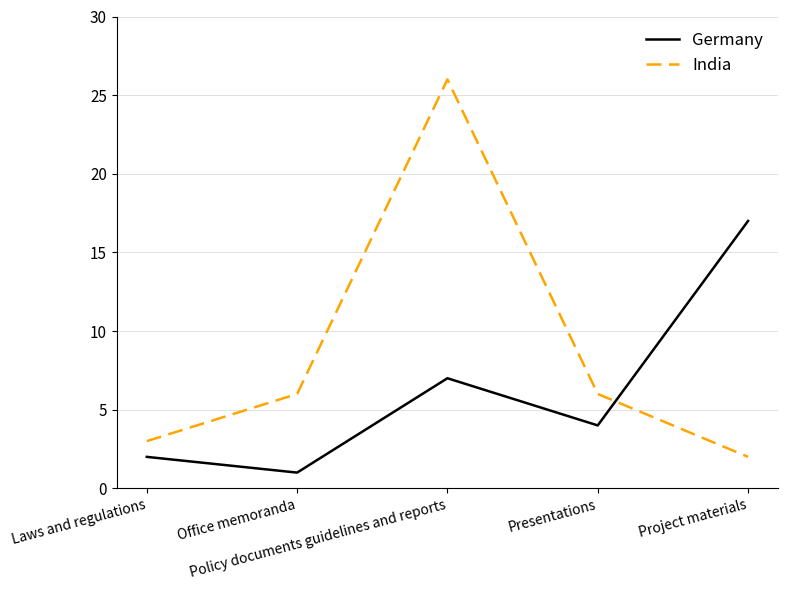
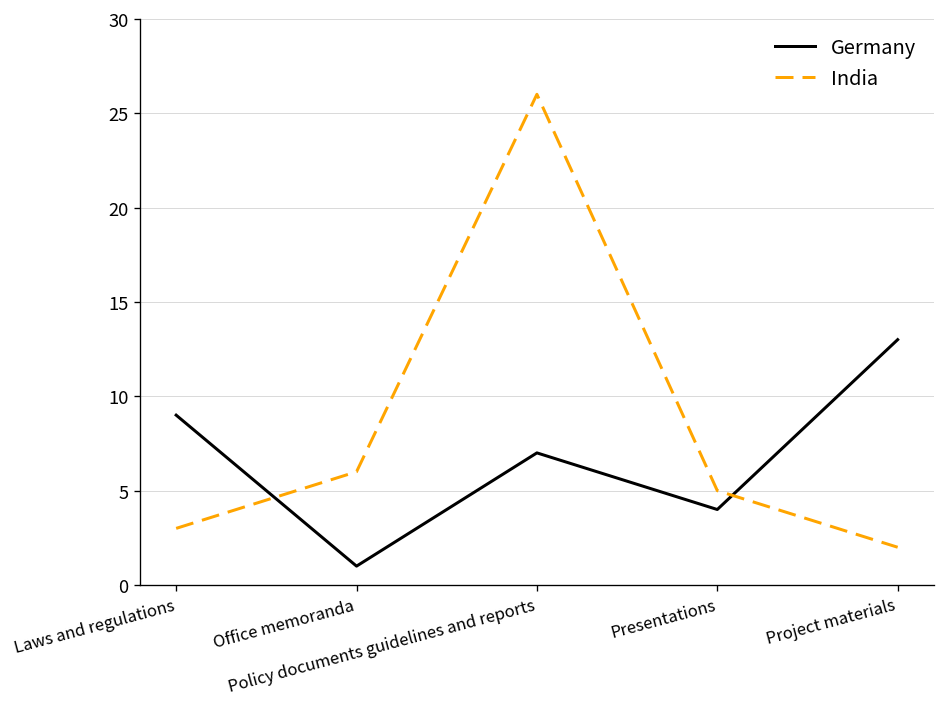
Germany, Laws and regulations: 2 -> 9
India, Presentations: 6 -> 5
Germany, Project materials: 17 -> 13
